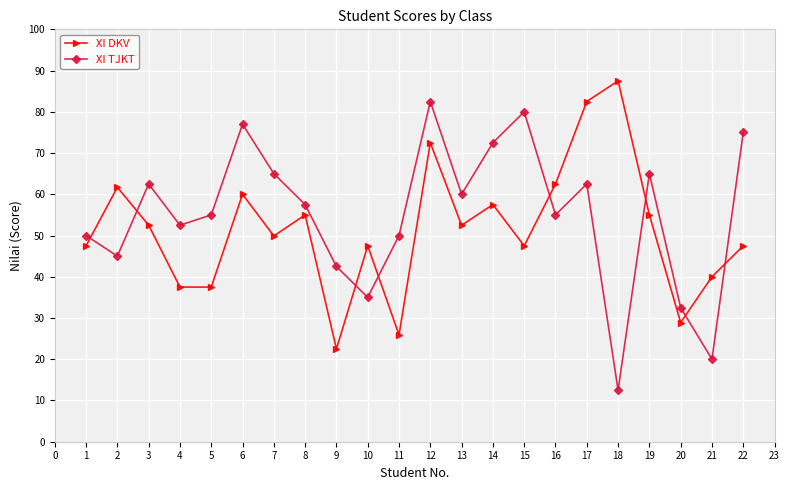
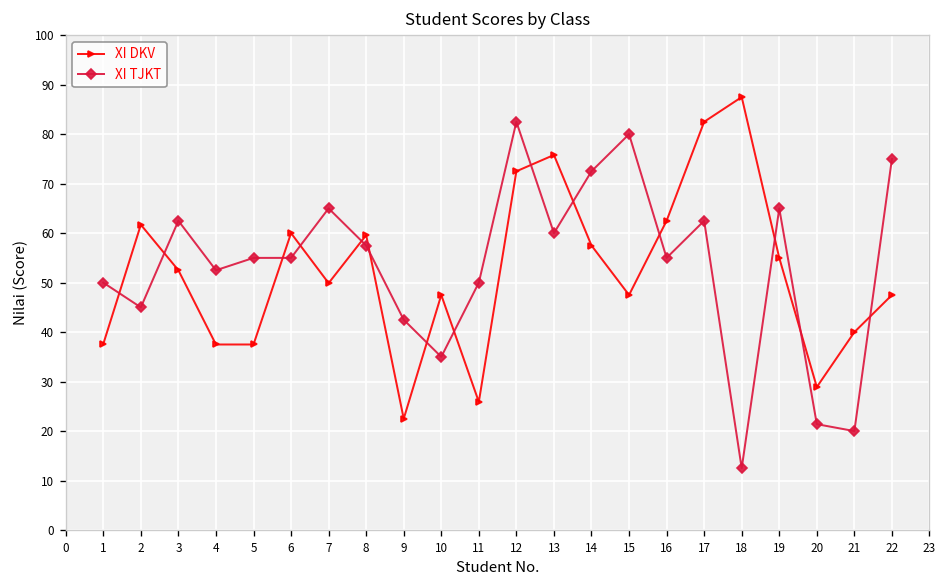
XI DKV, 1: 48 -> 38
XI TJKT, 6: 77 -> 55
XI DKV, 8: 55 -> 60
XI DKV, 13: 53 -> 76
XI TJKT, 20: 33 -> 21
